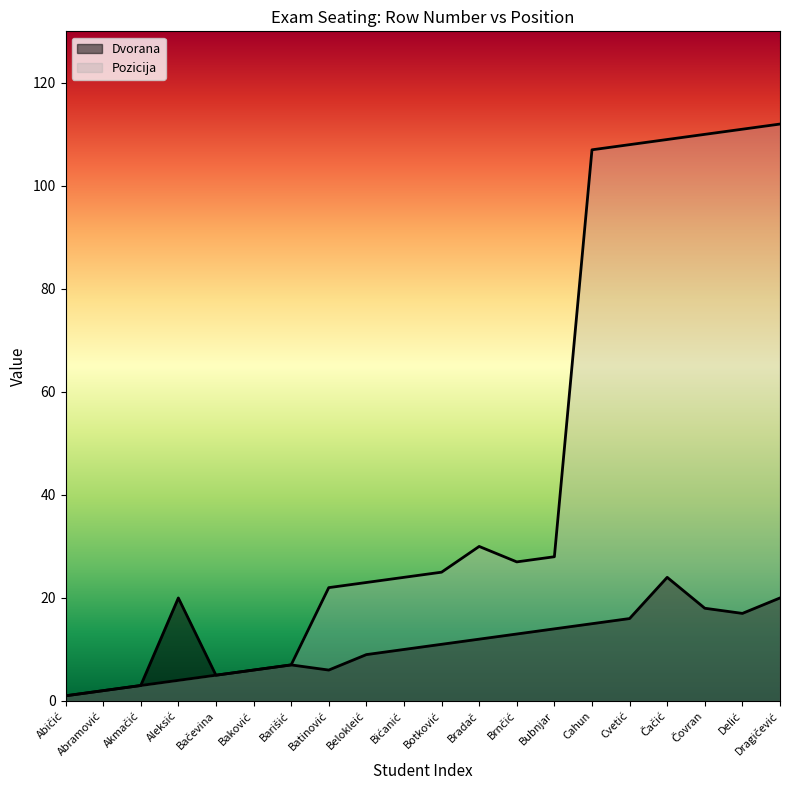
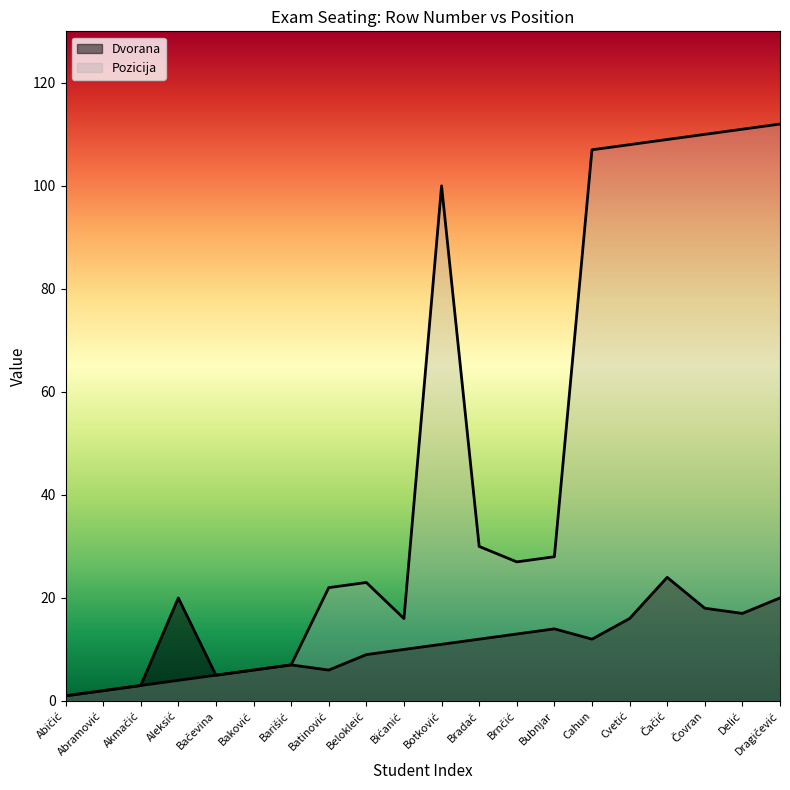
Pozicija, Bićanić: 24 -> 16
Pozicija, Botković: 25 -> 100
Dvorana, Cahun: 15 -> 12
